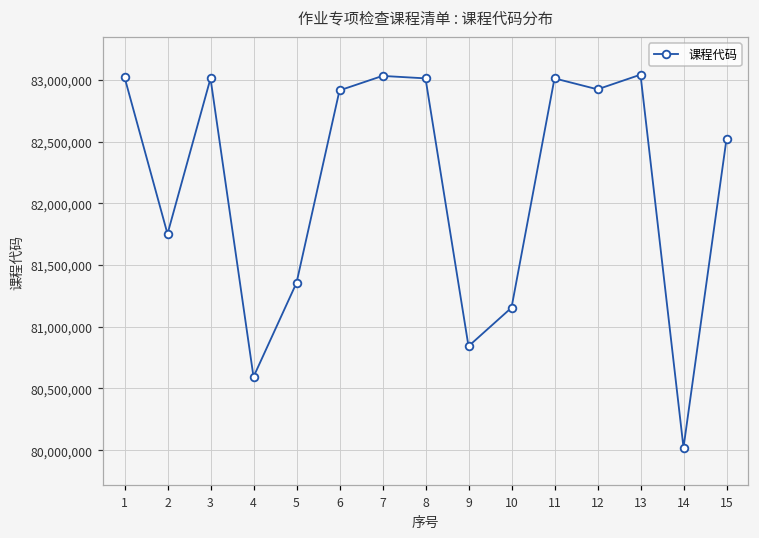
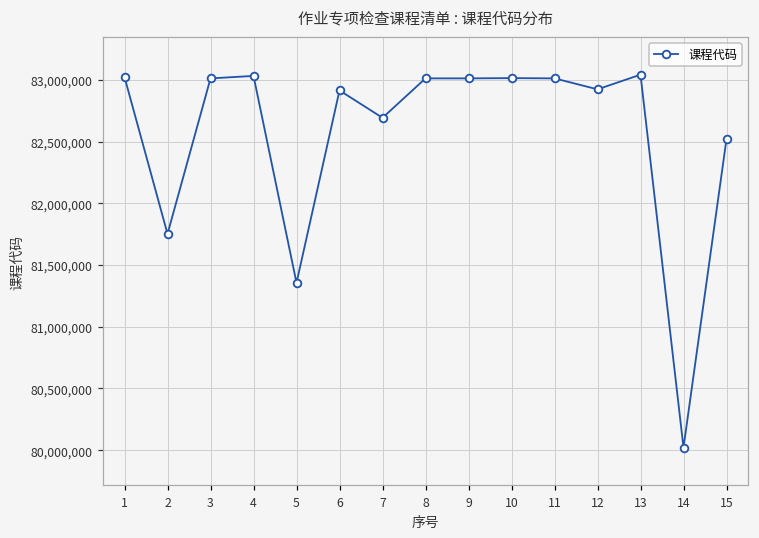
4: 80,590,000 -> 83,030,000
7: 83,030,000 -> 82,690,000
9: 80,840,000 -> 83,010,000
10: 81,150,000 -> 83,010,000
